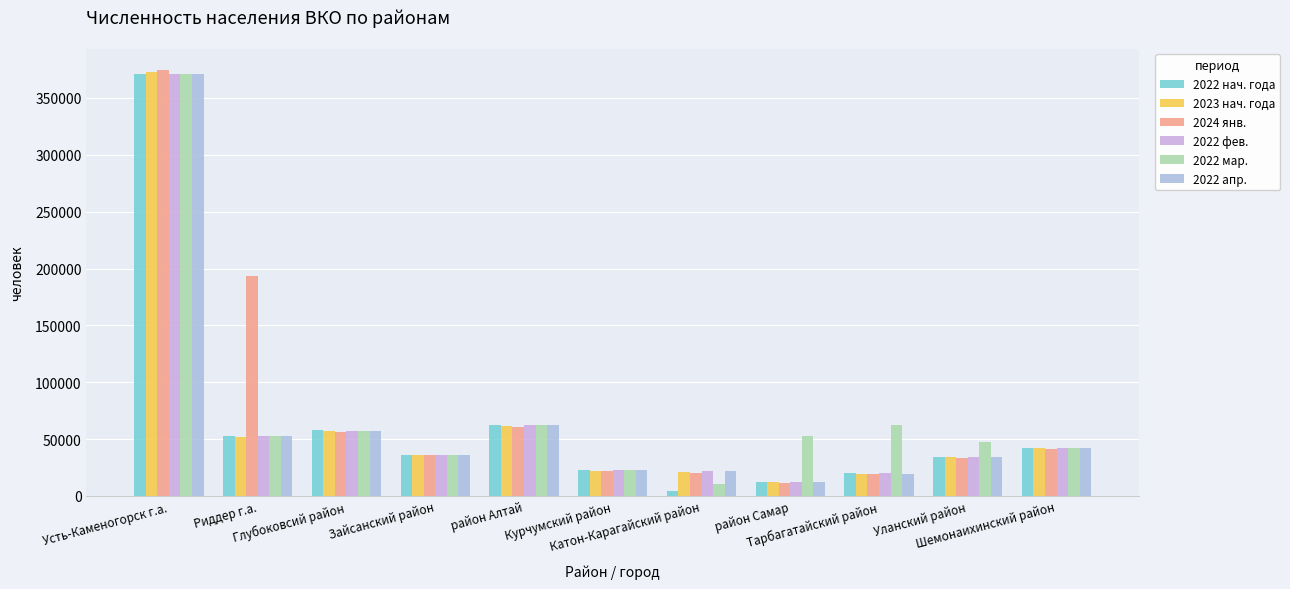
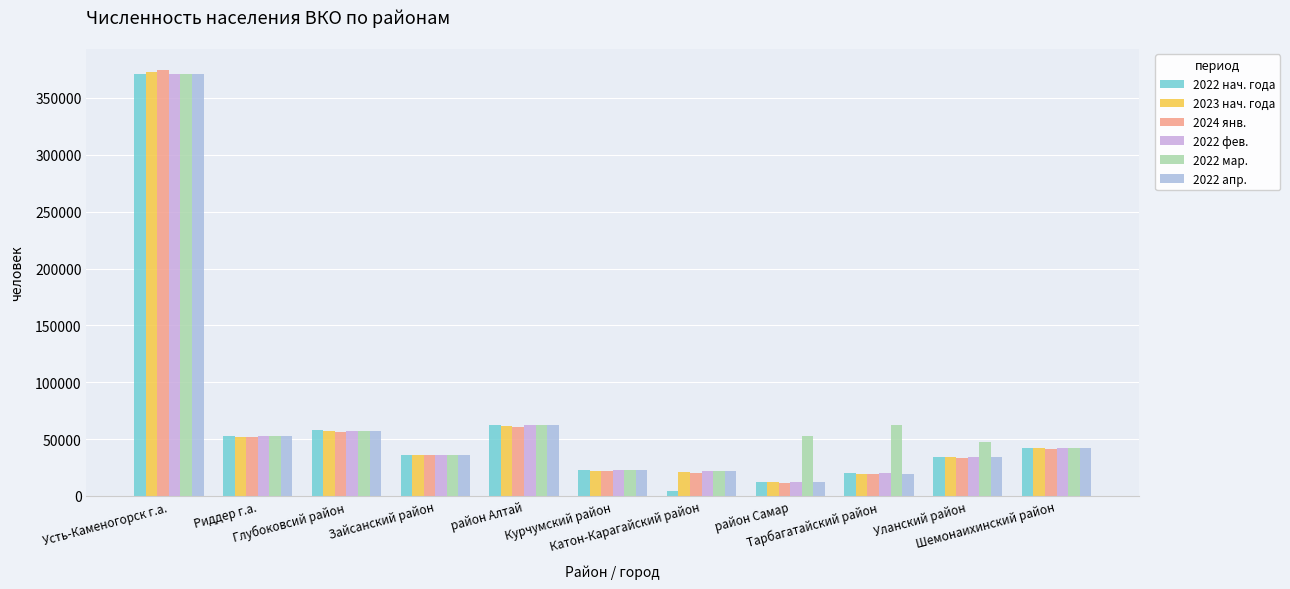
2024 янв., Риддер г.а.: 193000 -> 52000
2022 мар., Катон-Карагайский район: 11000 -> 22000
